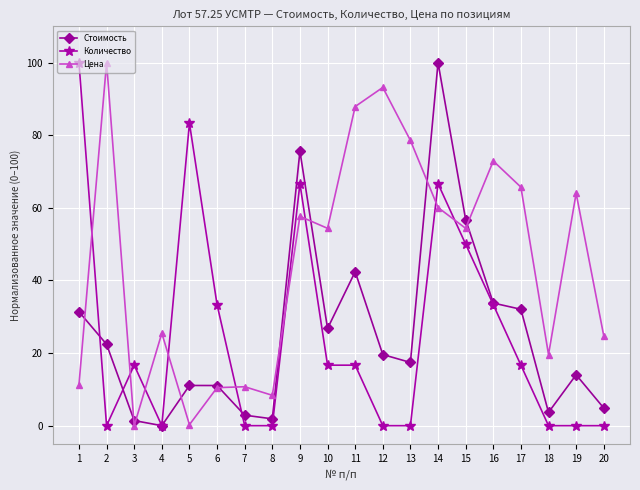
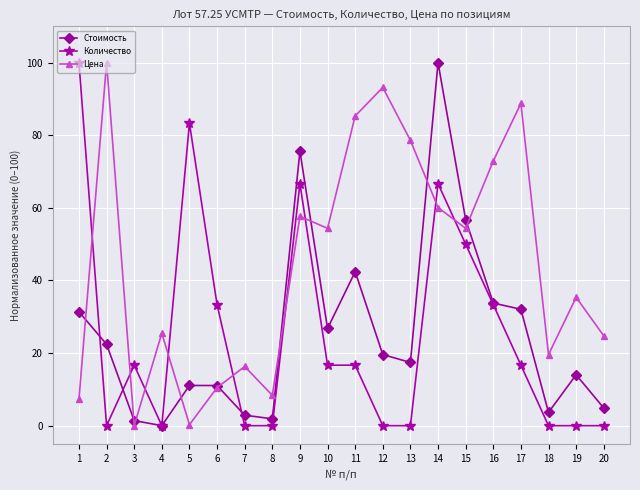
Цена, 1: 11 -> 7
Цена, 7: 11 -> 16
Цена, 11: 88 -> 85
Цена, 17: 66 -> 89
Цена, 19: 64 -> 35
